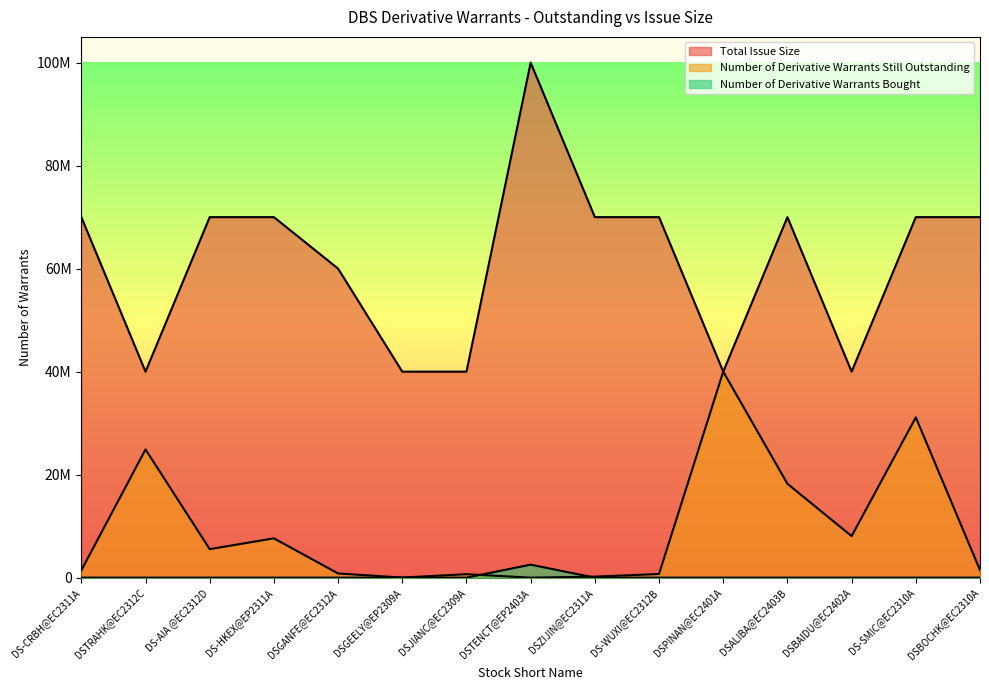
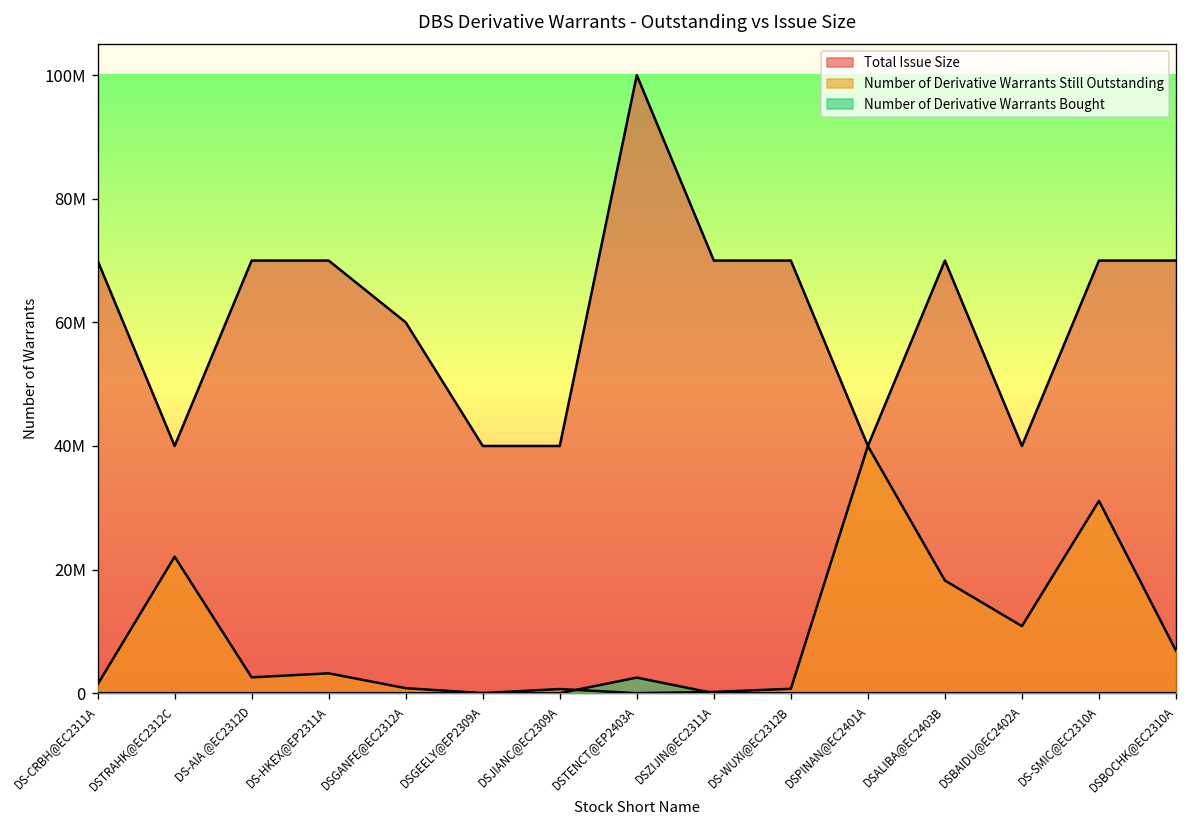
Number of Derivative Warrants Still Outstanding, DSTRAHK@EC2312C: 25000000 -> 22000000
Number of Derivative Warrants Still Outstanding, DS-AIA @EC2312D: 6000000 -> 3000000
Number of Derivative Warrants Still Outstanding, DS-HKEX@EP2311A: 8000000 -> 3000000
Number of Derivative Warrants Still Outstanding, DSBAIDU@EC2402A: 8000000 -> 11000000
Number of Derivative Warrants Still Outstanding, DSBOCHK@EC2310A: 1000000 -> 7000000
